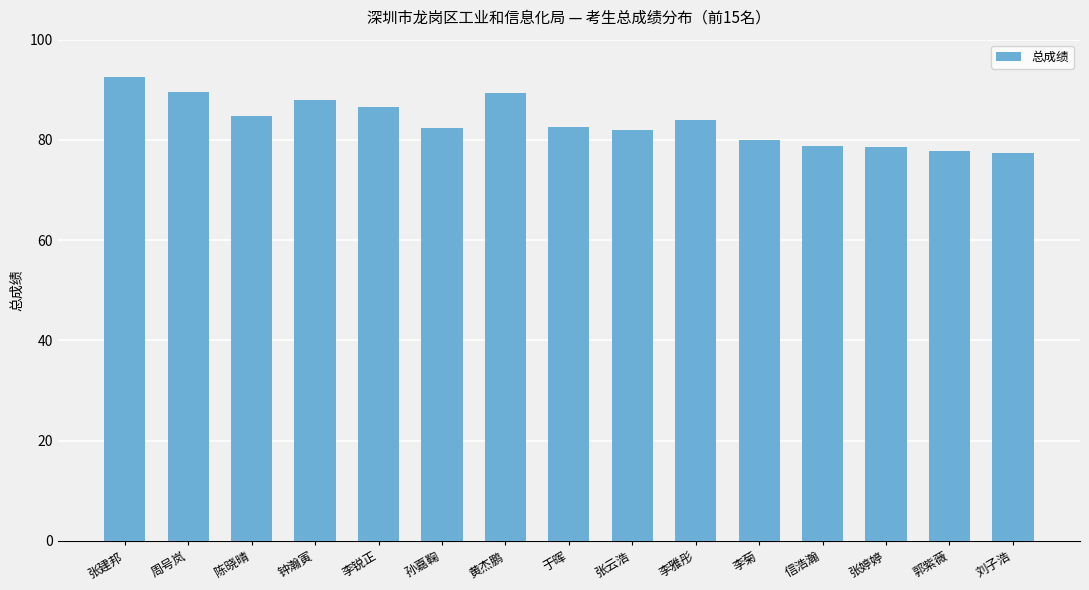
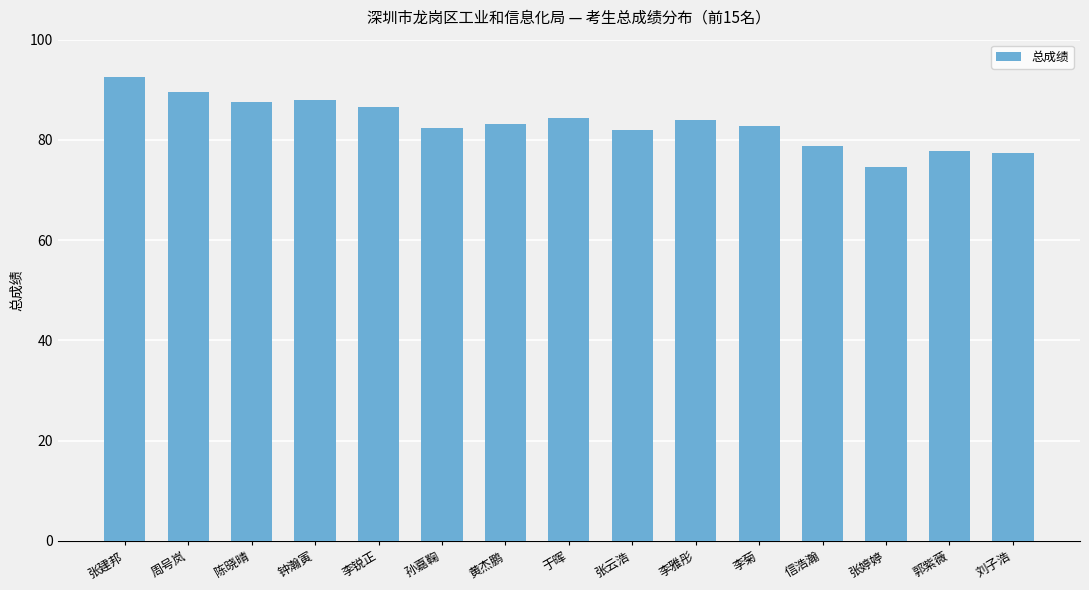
陈晓晴: 85 -> 88
黄杰鹏: 89 -> 83
于晖: 83 -> 84
李菊: 80 -> 83
张婷婷: 79 -> 75
